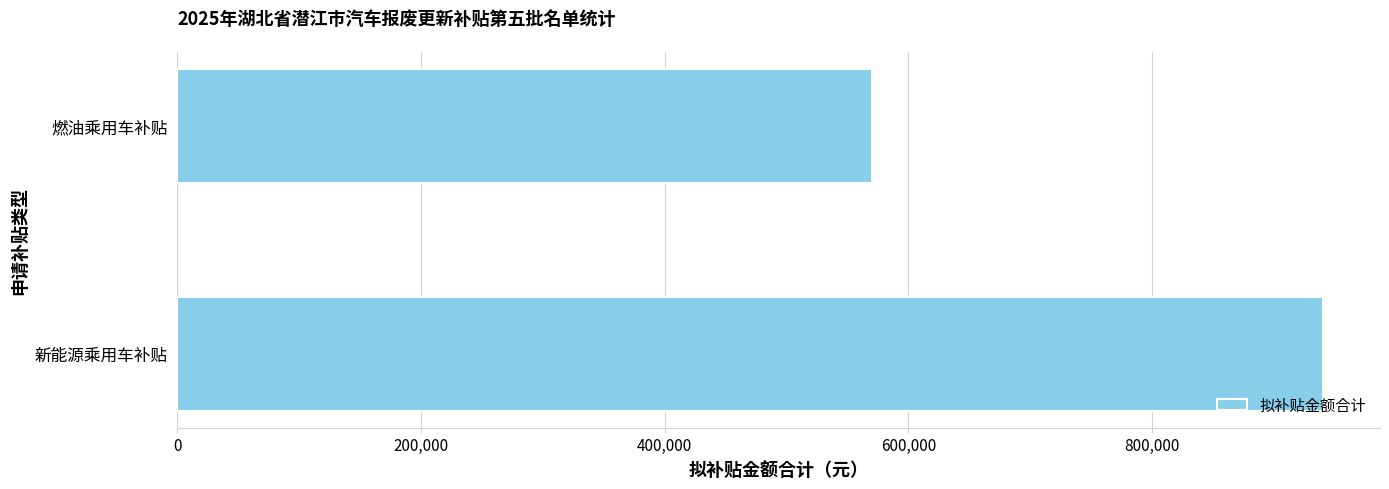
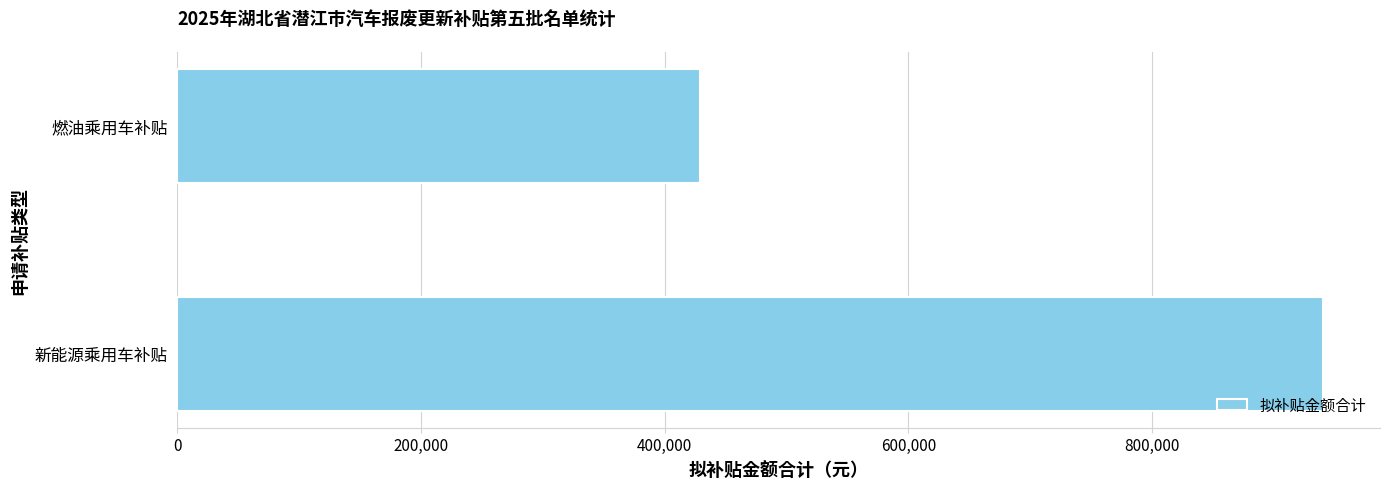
燃油乘用车补贴: 570,000 -> 429,000
